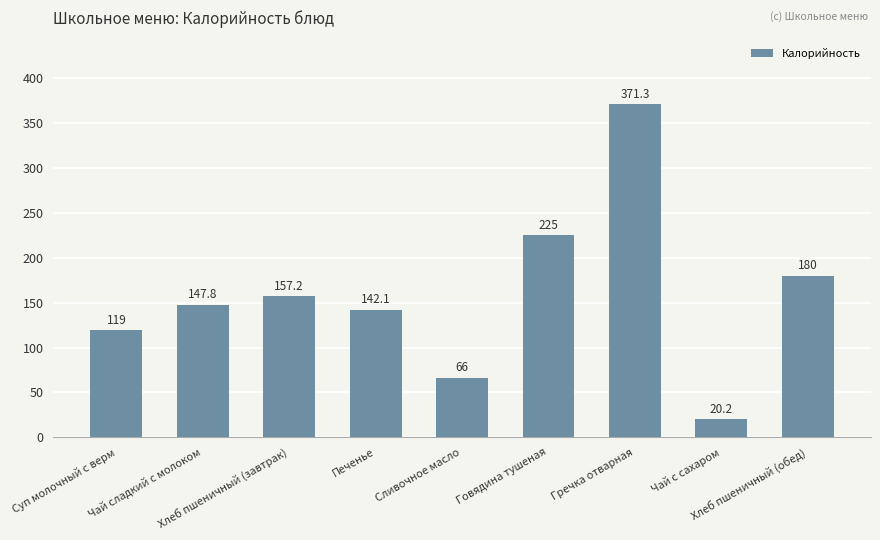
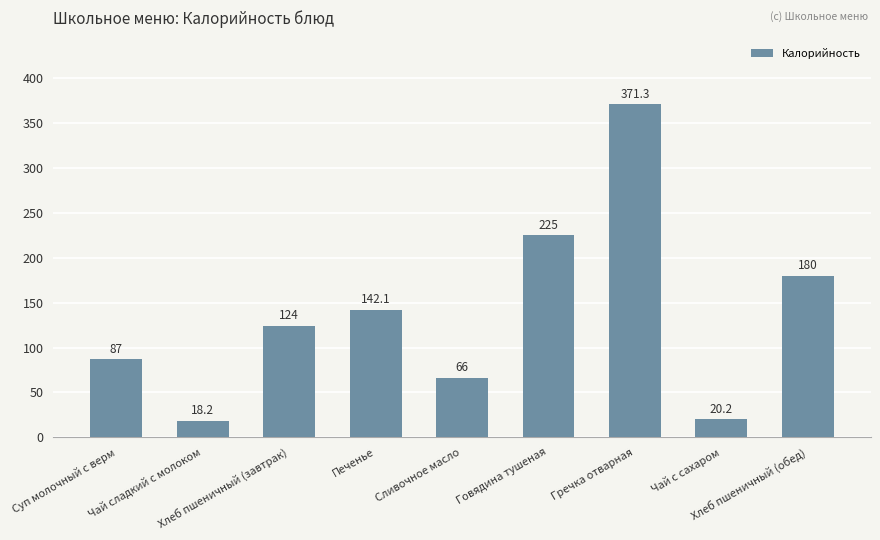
Суп молочный с верм: 119 -> 87
Чай сладкий с молоком: 147.8 -> 18.2
Хлеб пшеничный (завтрак): 157.2 -> 124
